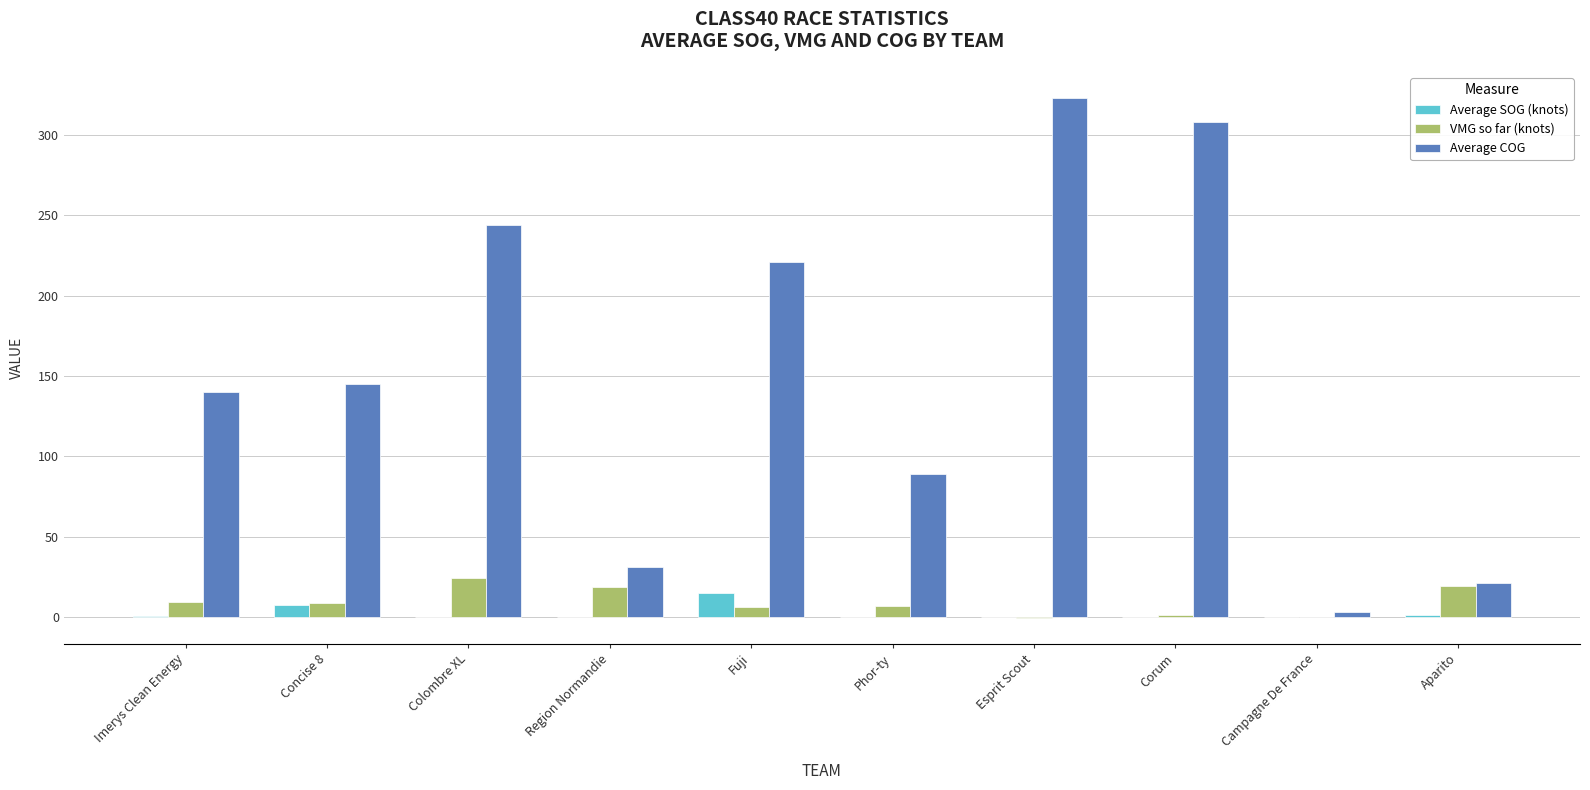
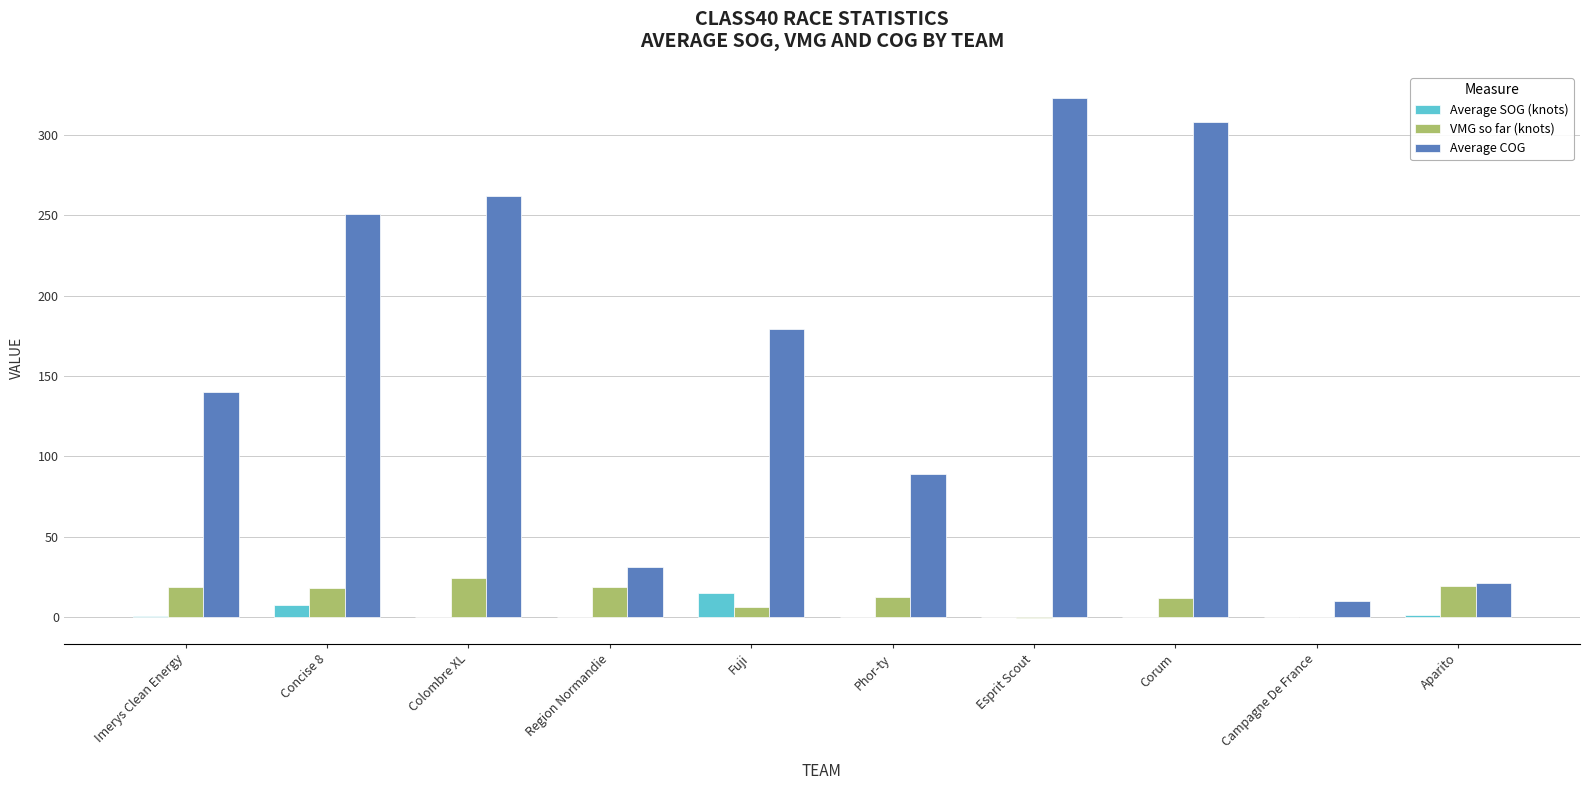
VMG so far (knots), Imerys Clean Energy: 9 -> 19
VMG so far (knots), Concise 8: 9 -> 18
Average COG, Concise 8: 145 -> 251
Average COG, Colombre XL: 244 -> 262
Average COG, Fuji: 221 -> 179
VMG so far (knots), Phor-ty: 7 -> 13
VMG so far (knots), Corum: 1 -> 12
Average COG, Campagne De France: 3 -> 10
